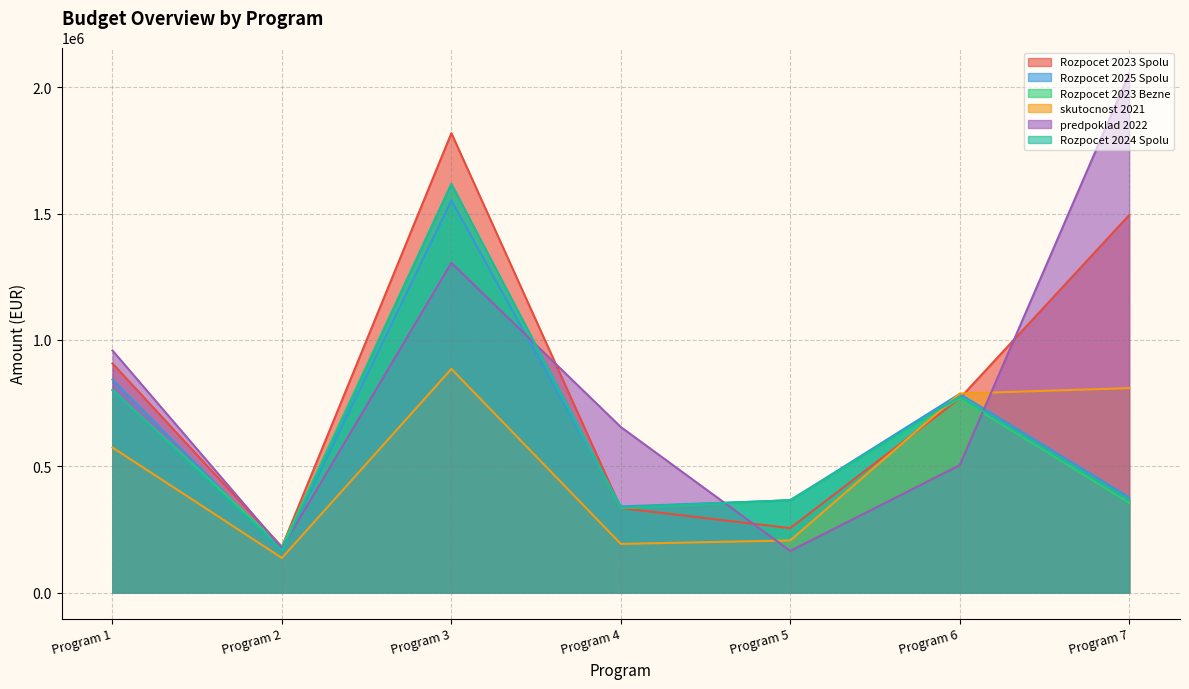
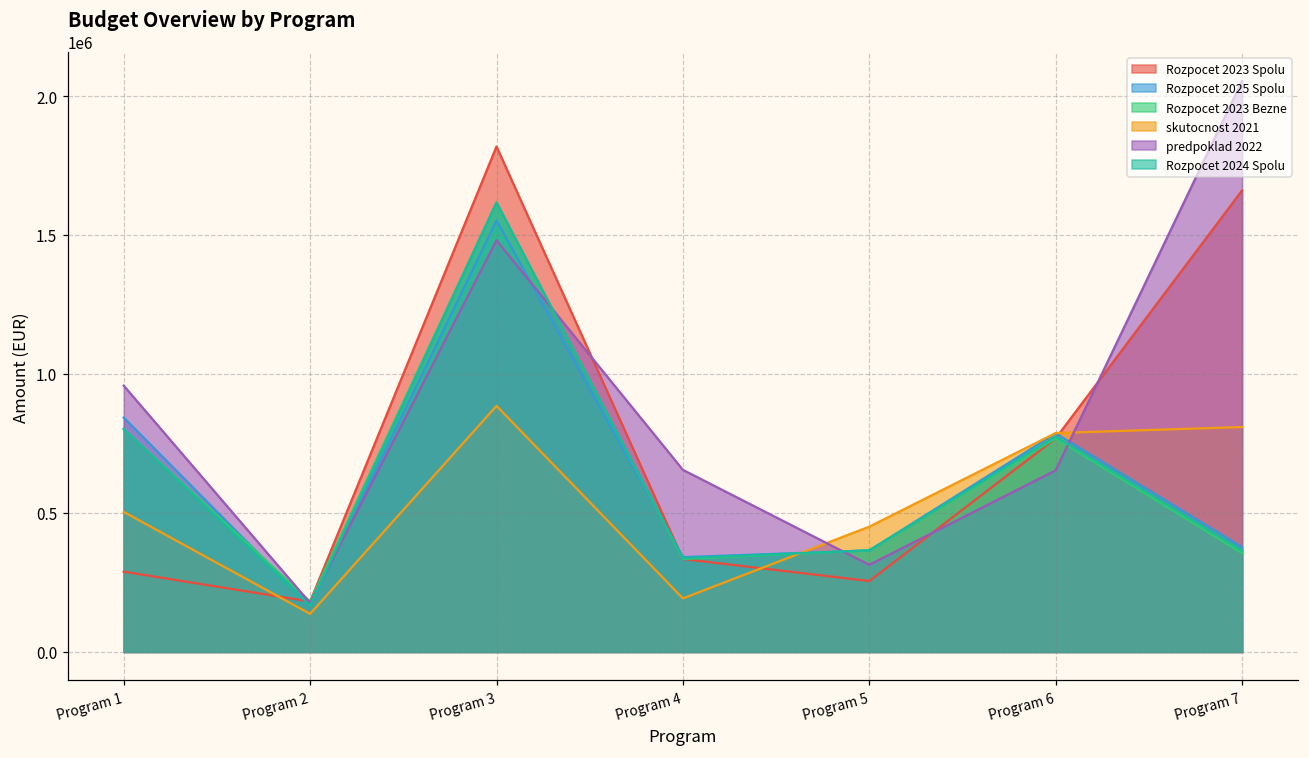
Rozpocet 2023 Spolu, Program 1: 910000 -> 290000
skutocnost 2021, Program 1: 570000 -> 500000
predpoklad 2022, Program 3: 1300000 -> 1480000
skutocnost 2021, Program 5: 210000 -> 450000
predpoklad 2022, Program 5: 160000 -> 310000
predpoklad 2022, Program 6: 500000 -> 650000
Rozpocet 2023 Spolu, Program 7: 1490000 -> 1660000
